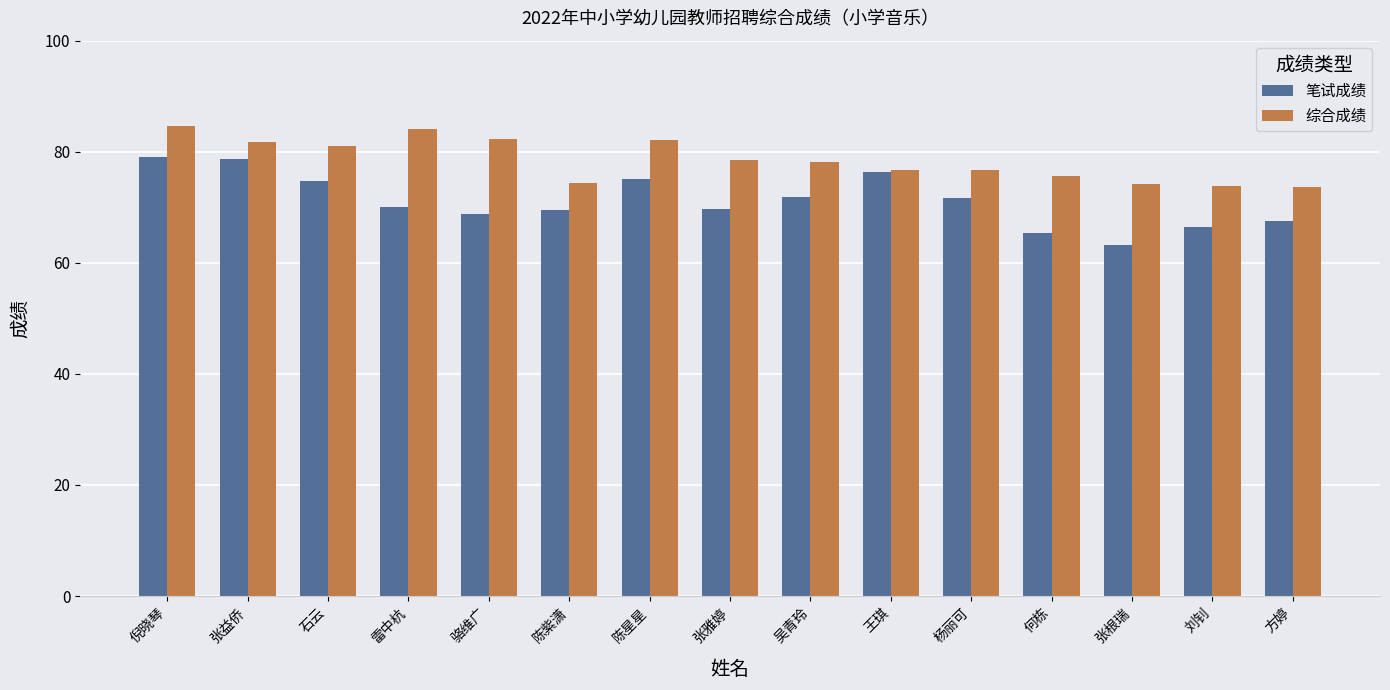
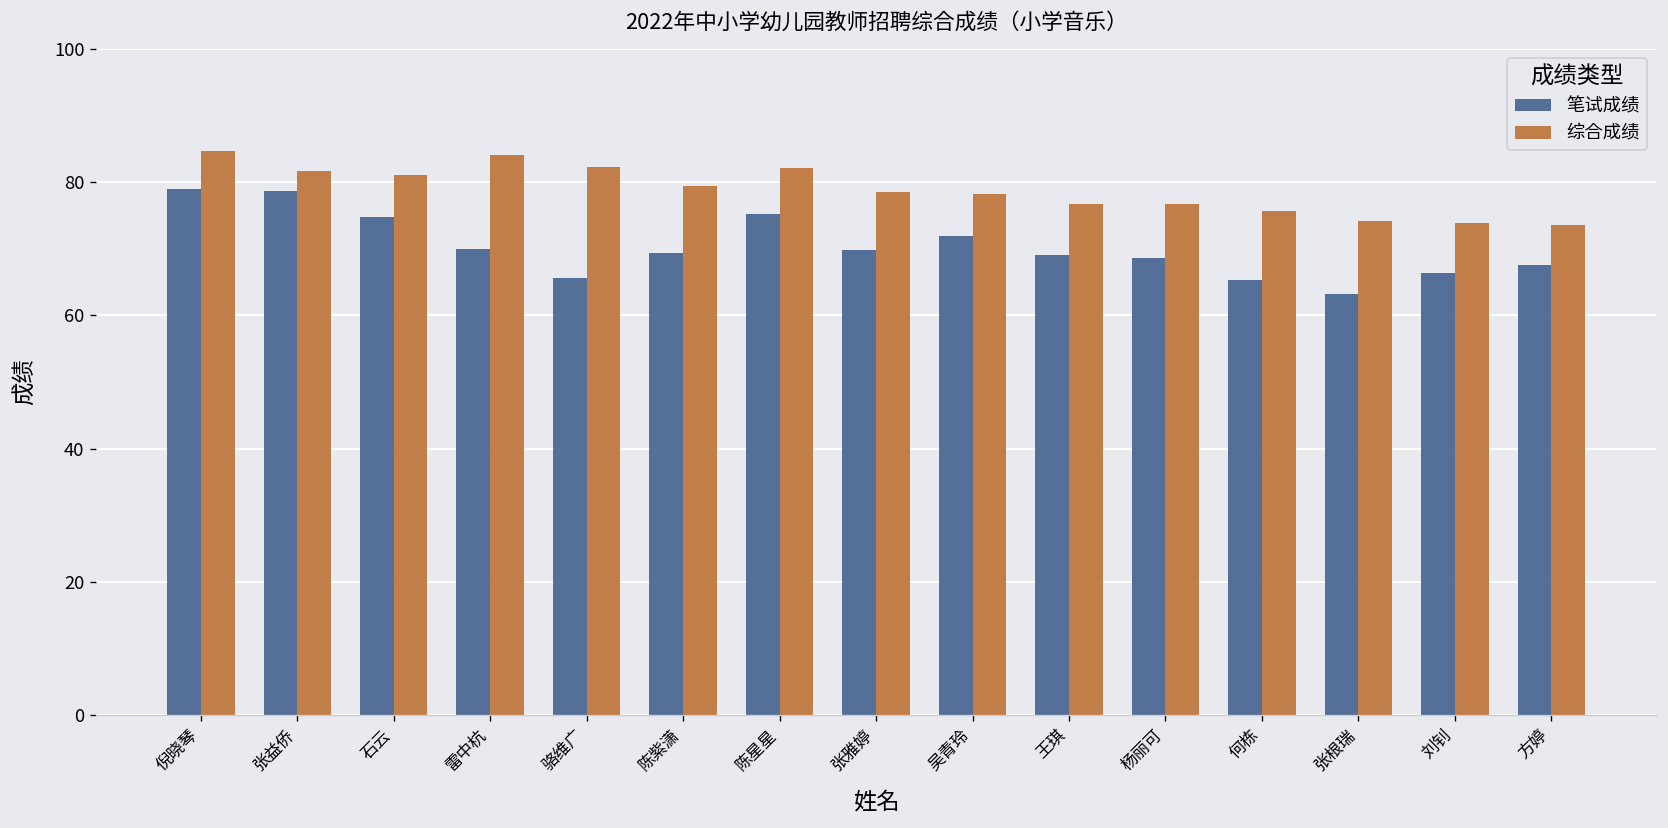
笔试成绩, 骆维广: 69 -> 66
综合成绩, 陈紫潇: 74 -> 79
笔试成绩, 王琪: 76 -> 69
笔试成绩, 杨丽可: 72 -> 69
